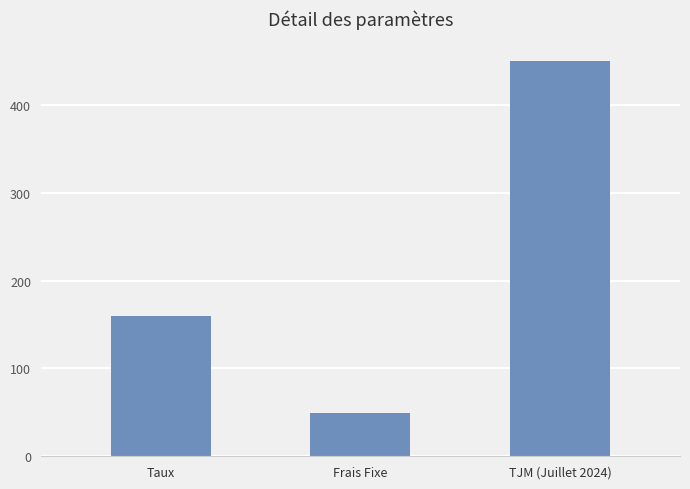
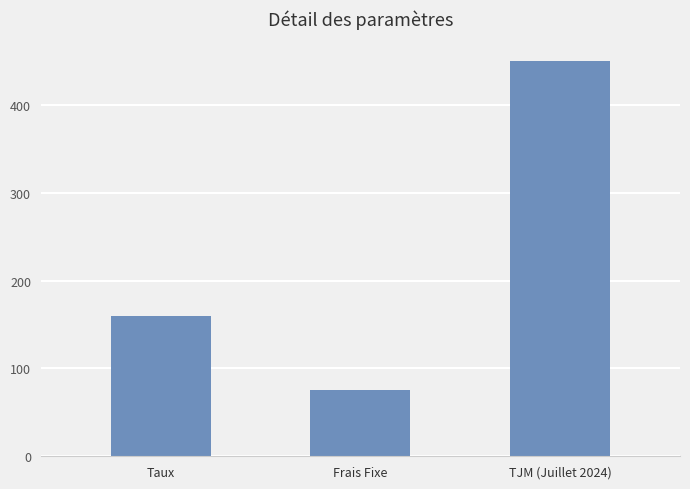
Frais Fixe: 50 -> 80
